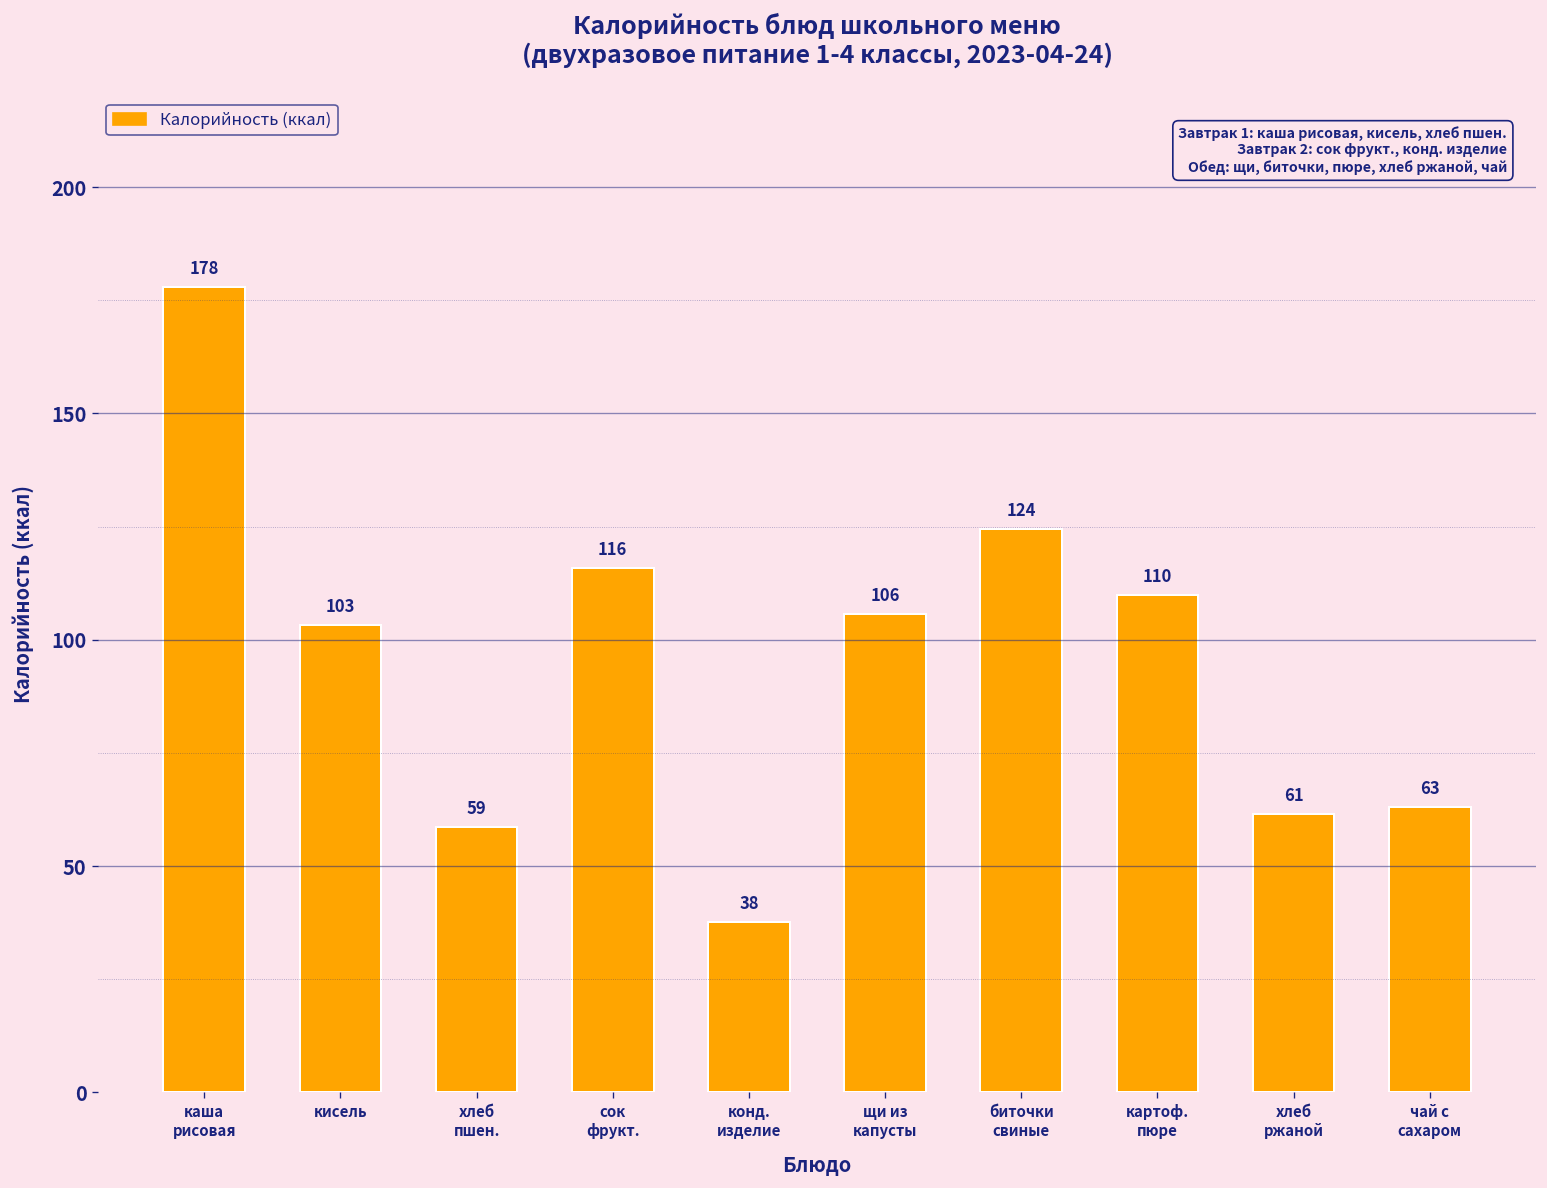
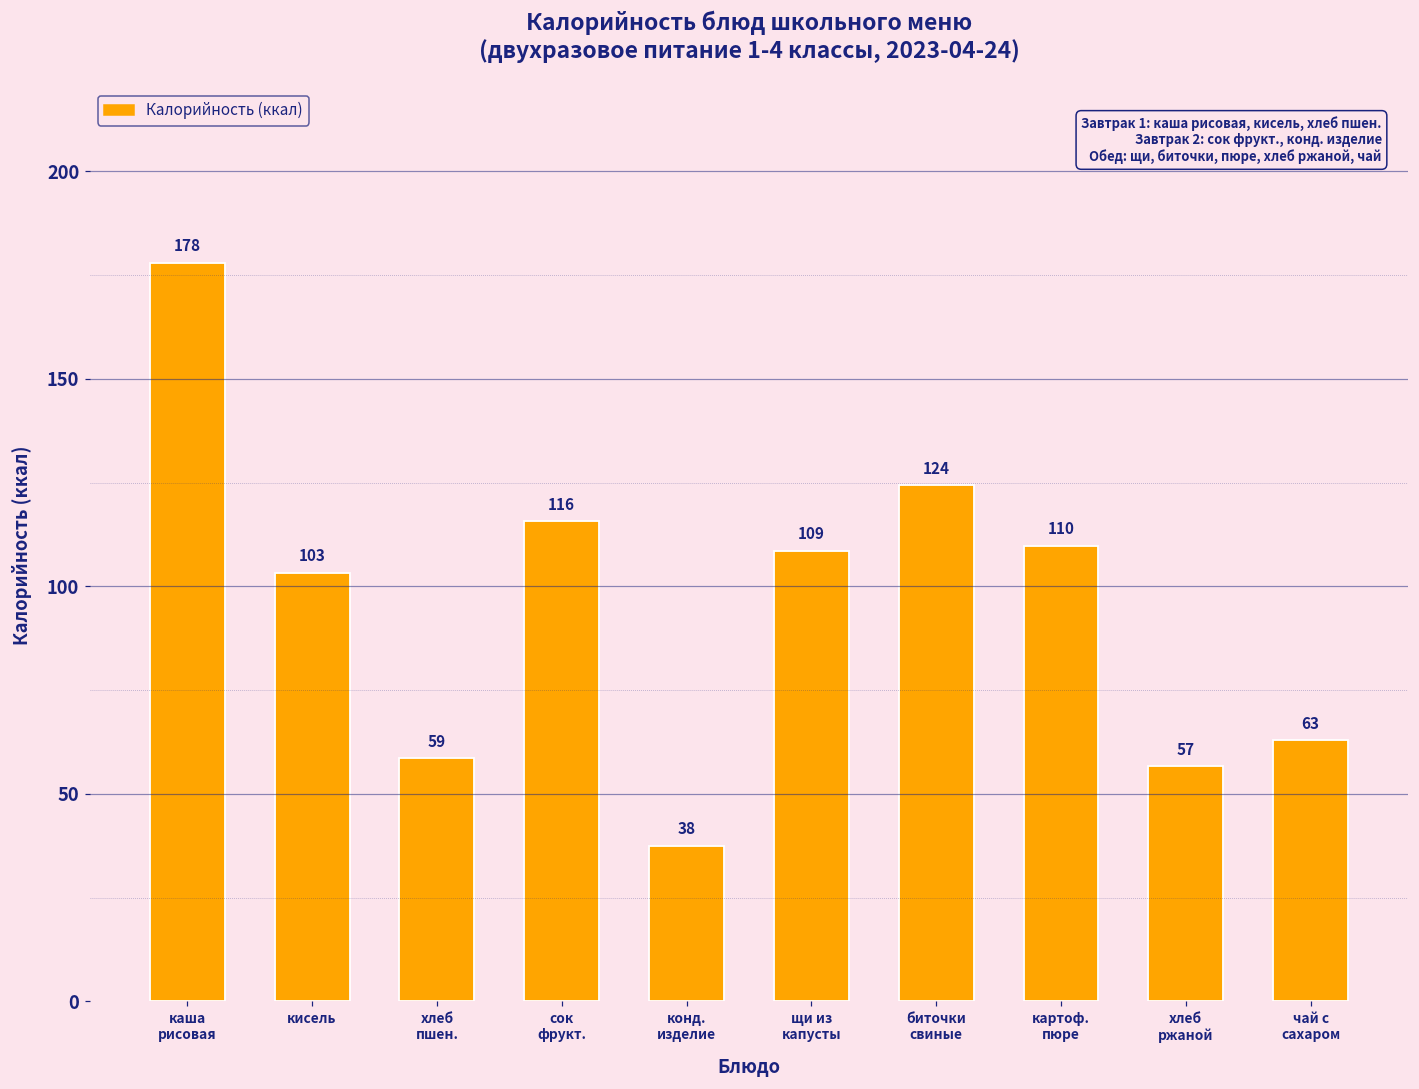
щи из капусты: 106 -> 109
хлеб ржаной: 61 -> 57
